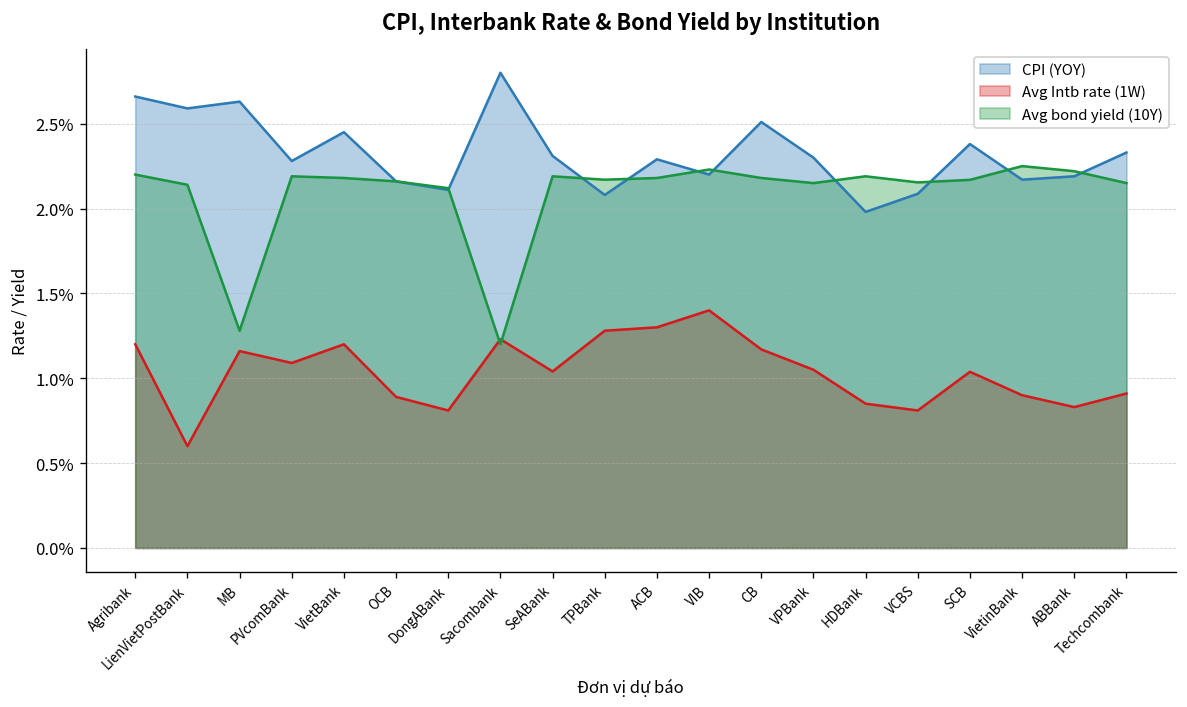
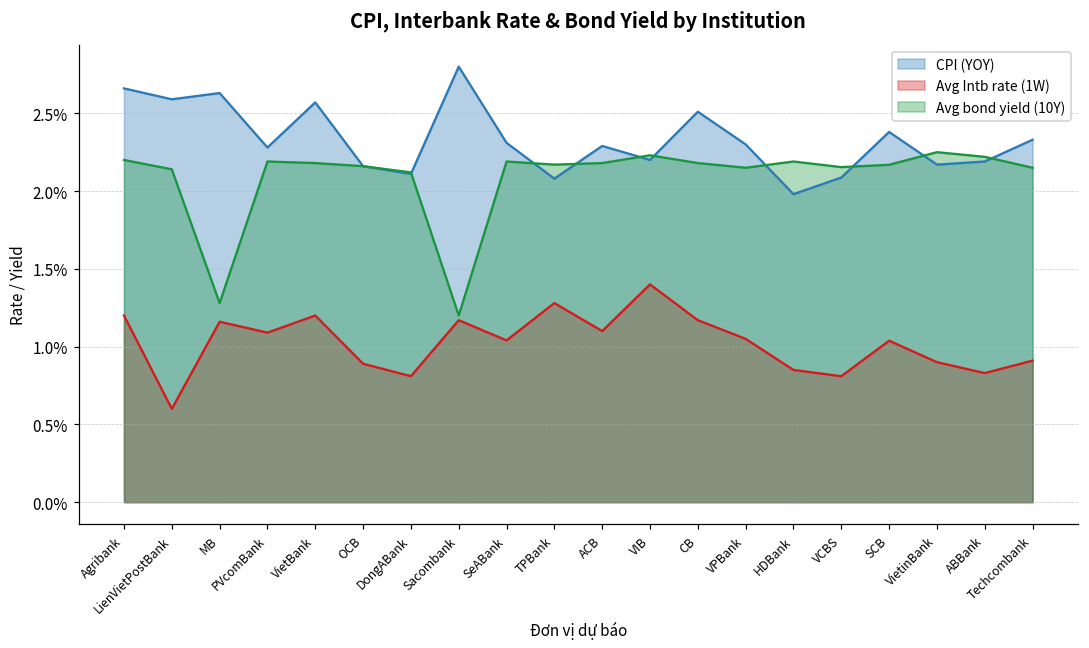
CPI (YOY), VietBank: 2.45% -> 2.57%
Avg Intb rate (1W), Sacombank: 1.23% -> 1.17%
Avg Intb rate (1W), ACB: 1.30% -> 1.10%
